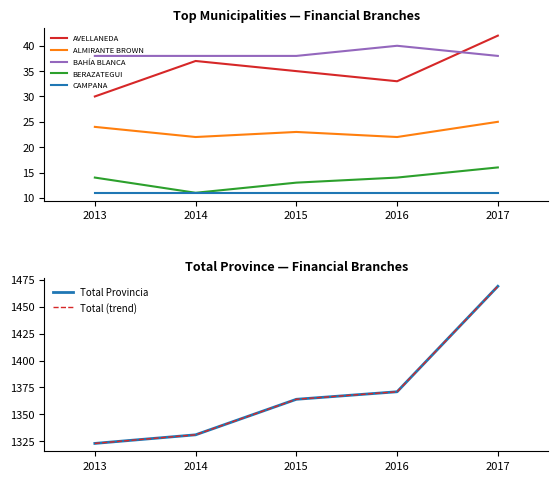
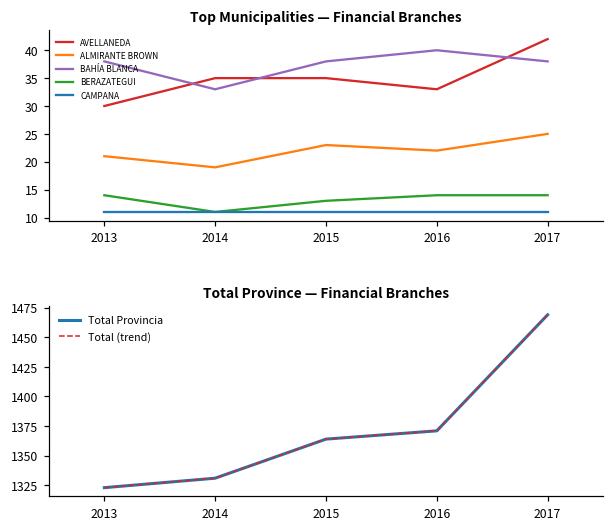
Top Municipalities — Financial Branches, ALMIRANTE BROWN, 2013: 24 -> 21
Top Municipalities — Financial Branches, AVELLANEDA, 2014: 37 -> 35
Top Municipalities — Financial Branches, ALMIRANTE BROWN, 2014: 22 -> 19
Top Municipalities — Financial Branches, BAHÍA BLANCA, 2014: 38 -> 33
Top Municipalities — Financial Branches, BERAZATEGUI, 2017: 16 -> 14
